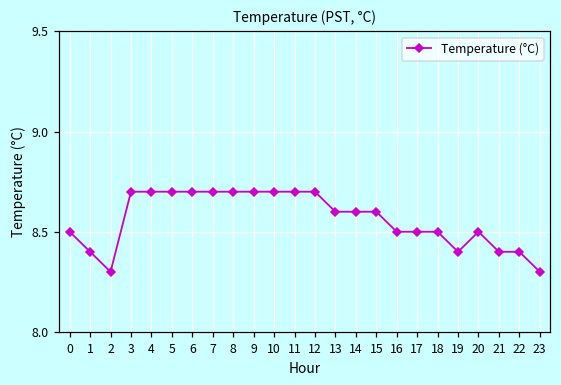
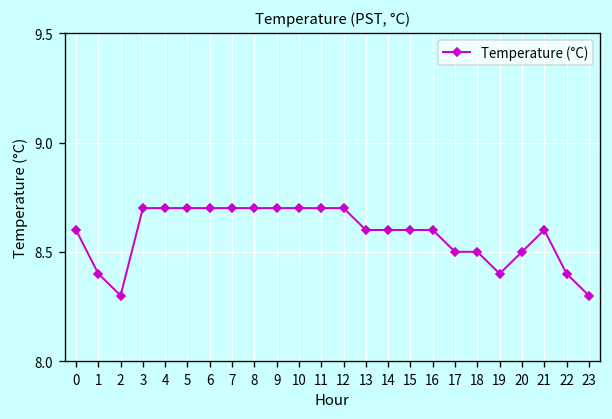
0: 8.5 -> 8.6
16: 8.5 -> 8.6
21: 8.4 -> 8.6
